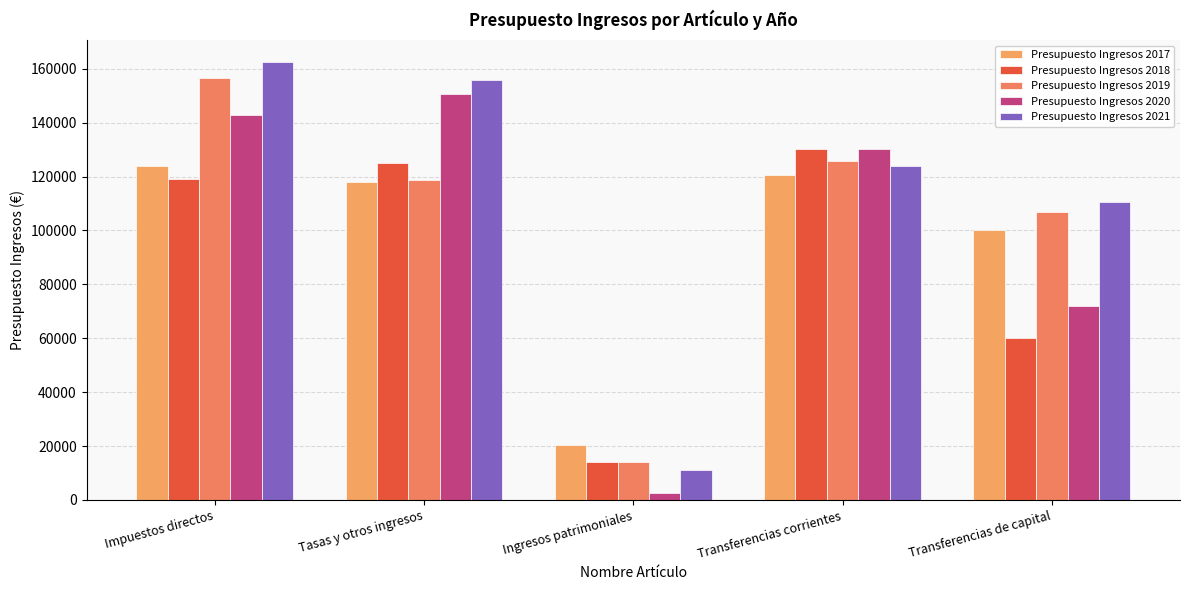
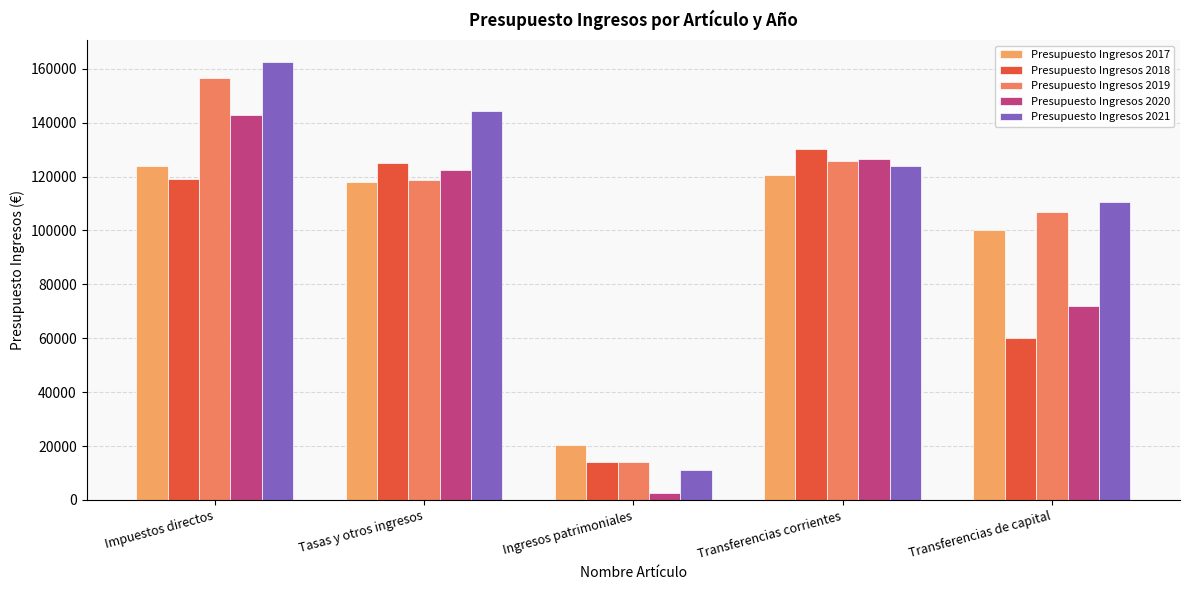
Presupuesto Ingresos 2020, Tasas y otros ingresos: 151000 -> 123000
Presupuesto Ingresos 2021, Tasas y otros ingresos: 156000 -> 144000
Presupuesto Ingresos 2020, Transferencias corrientes: 130000 -> 127000
